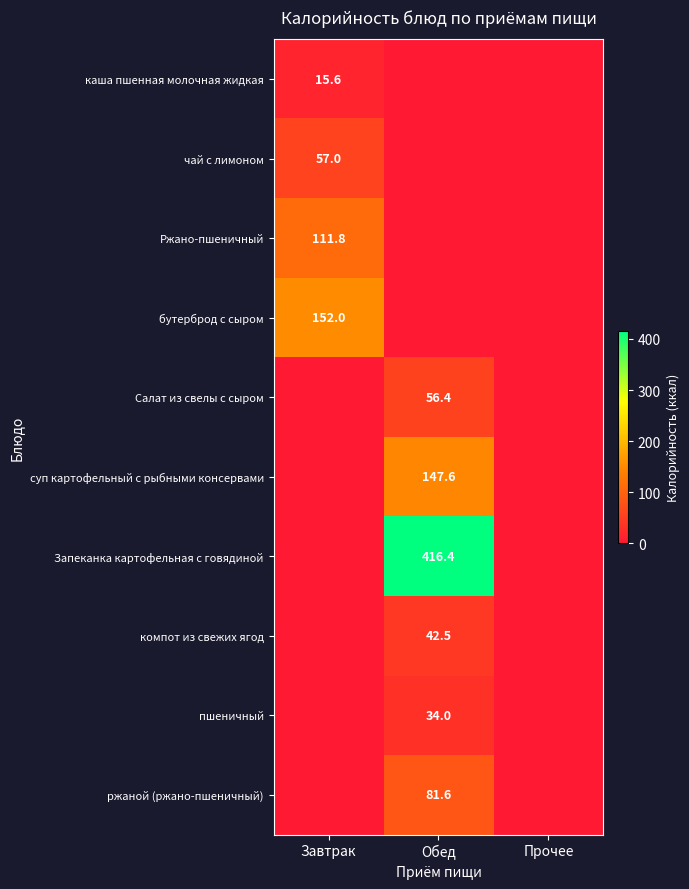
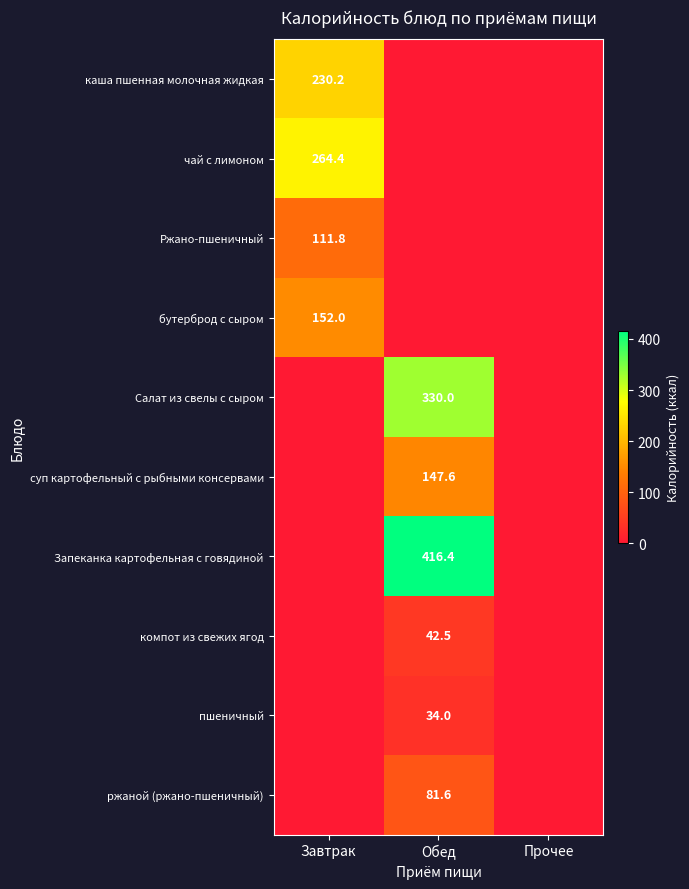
каша пшенная молочная жидкая, Завтрак: 15.6 -> 230.2
чай с лимоном, Завтрак: 57.0 -> 264.4
Салат из свелы с сыром, Обед: 56.4 -> 330.0
